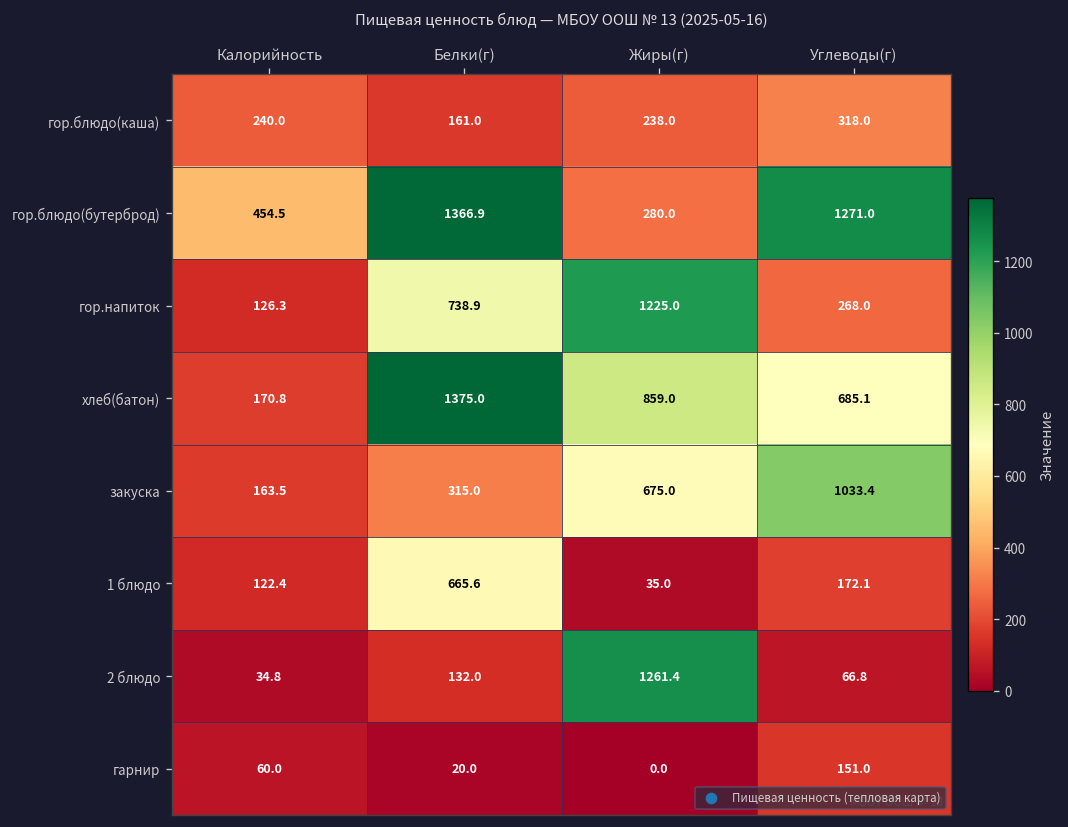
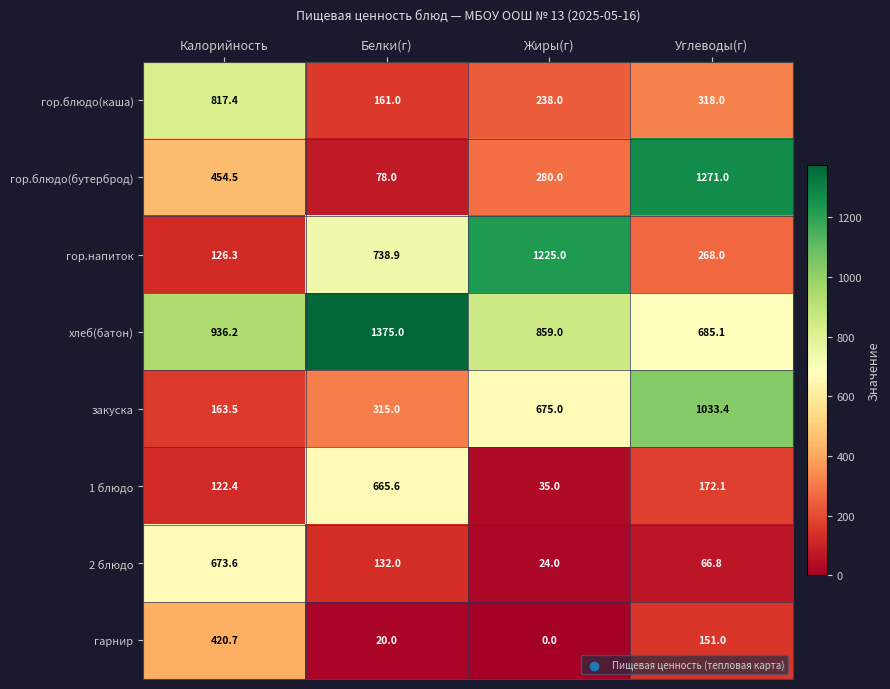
гор.блюдо(каша), Калорийность: 240.0 -> 817.4
гор.блюдо(бутерброд), Белки(г): 1366.9 -> 78.0
хлеб(батон), Калорийность: 170.8 -> 936.2
2 блюдо, Калорийность: 34.8 -> 673.6
2 блюдо, Жиры(г): 1261.4 -> 24.0
гарнир, Калорийность: 60.0 -> 420.7
